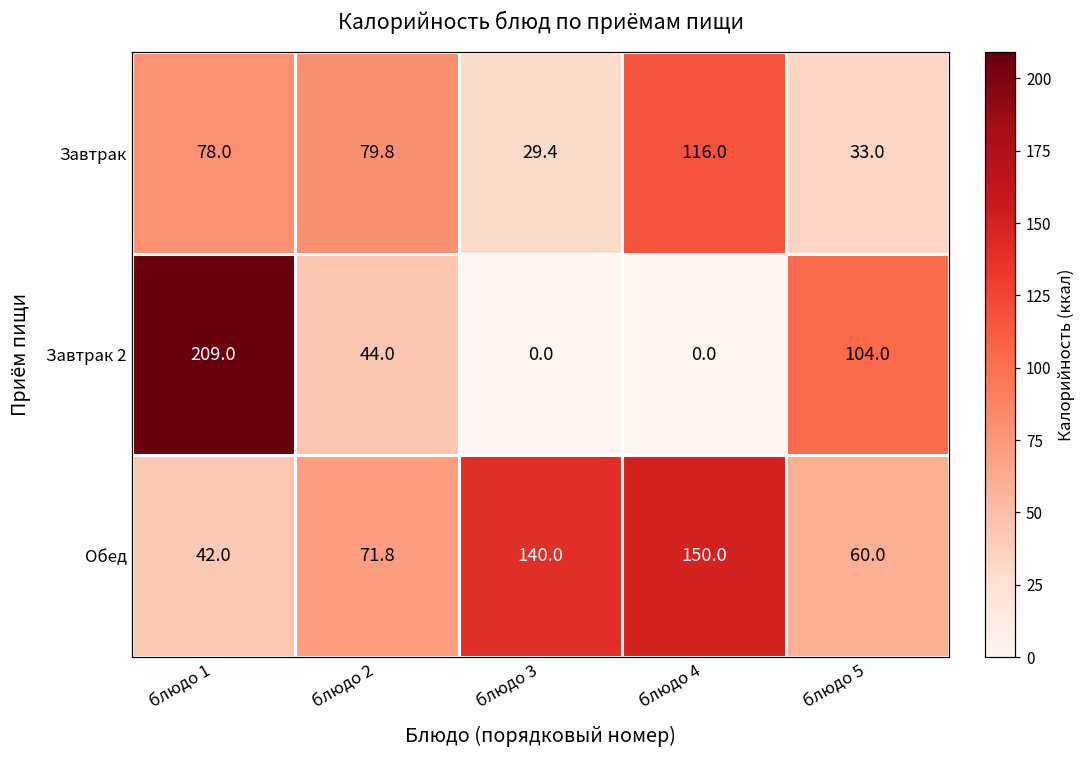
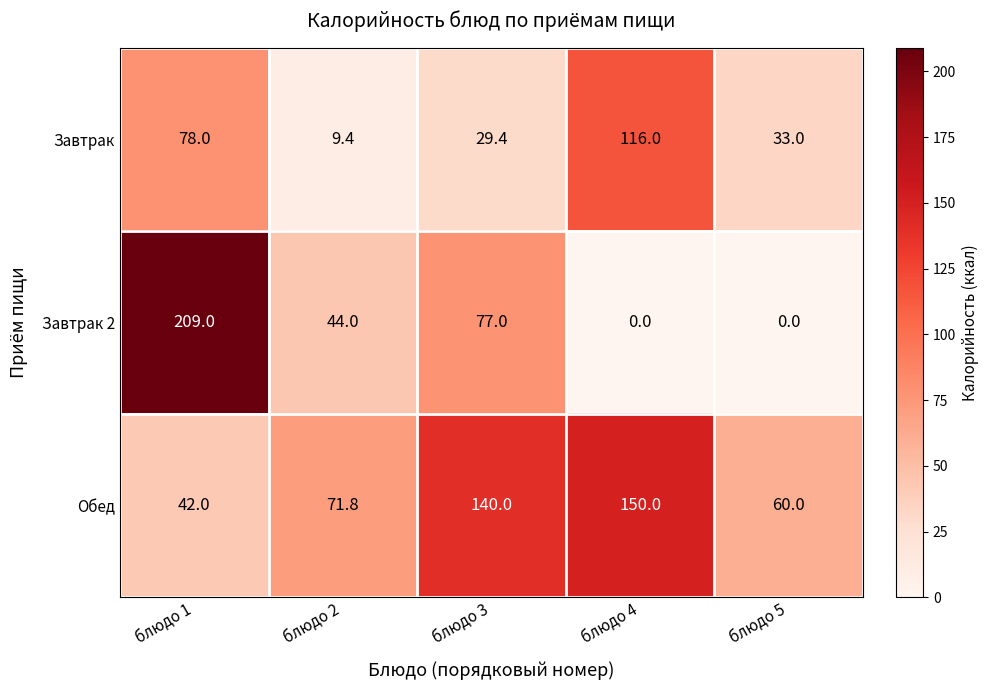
Завтрак, блюдо 2: 79.8 -> 9.4
Завтрак 2, блюдо 3: 0.0 -> 77.0
Завтрак 2, блюдо 5: 104.0 -> 0.0
